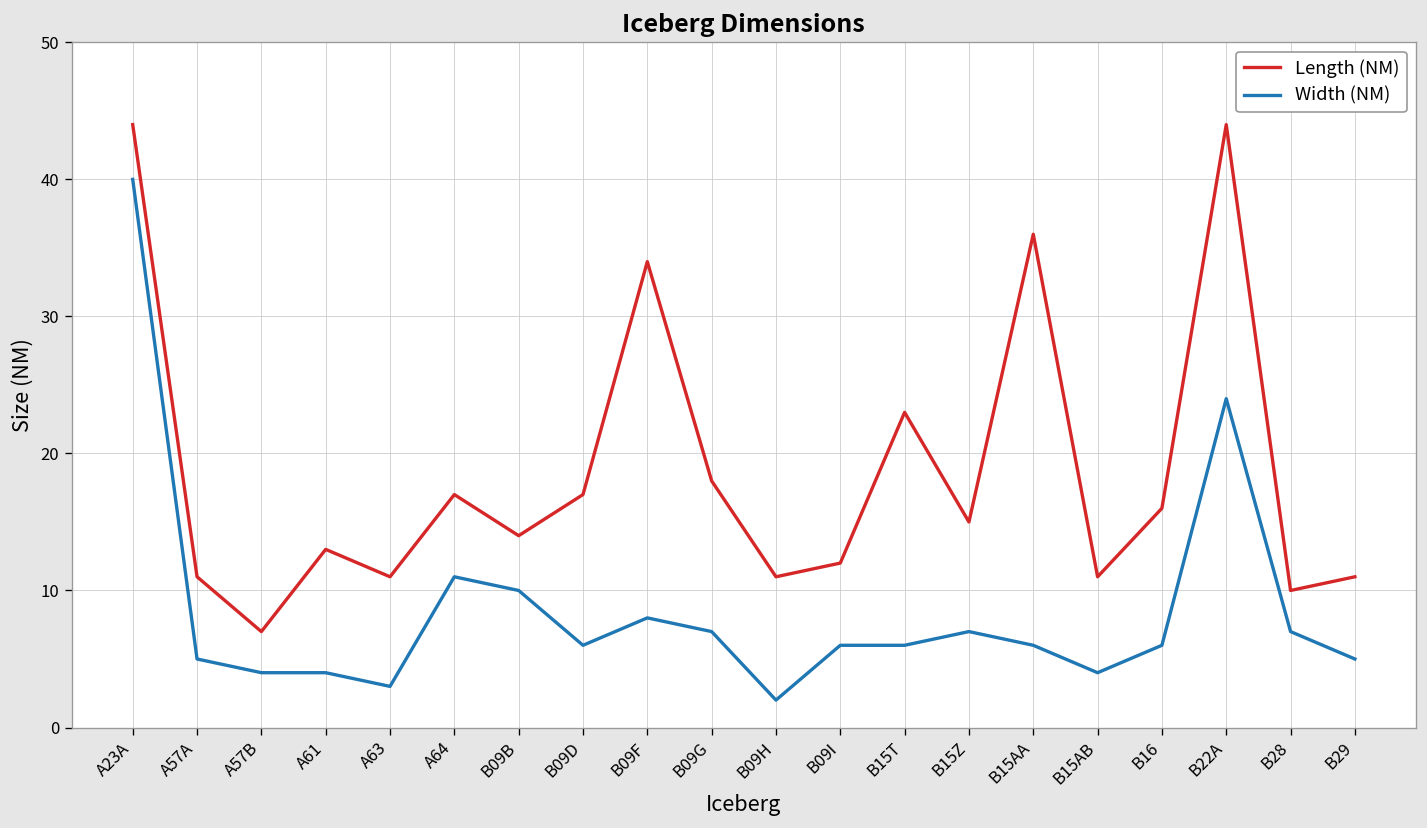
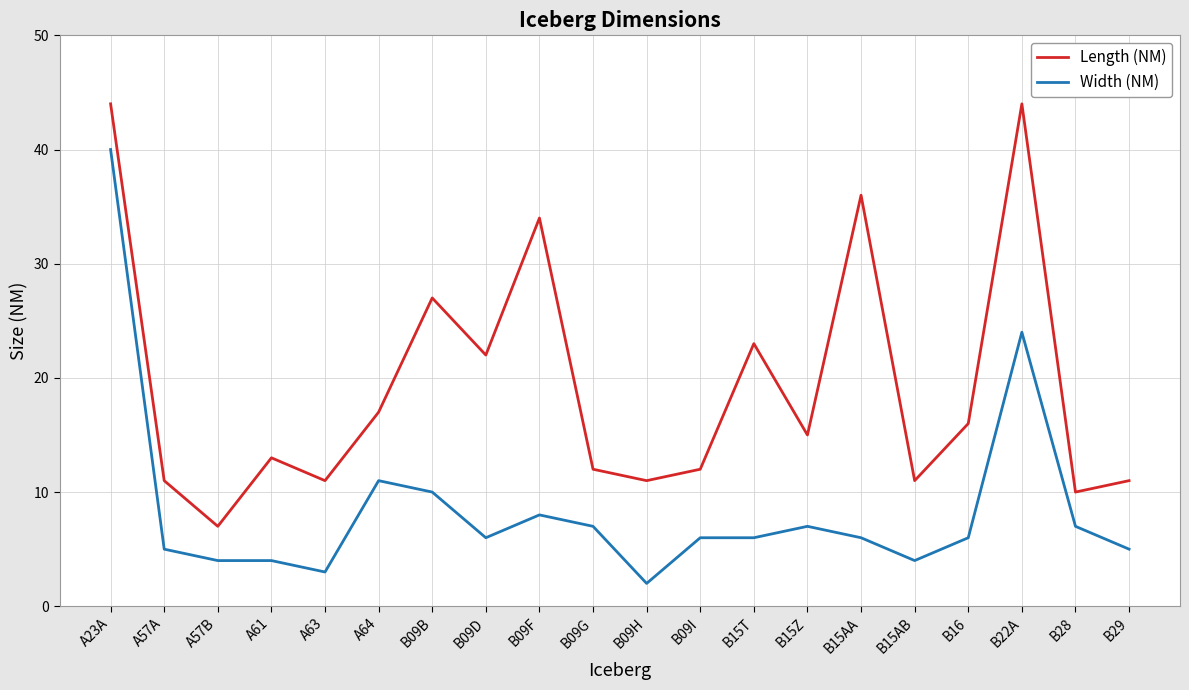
Length (NM), B09B: 14 -> 27
Length (NM), B09D: 17 -> 22
Length (NM), B09G: 18 -> 12
